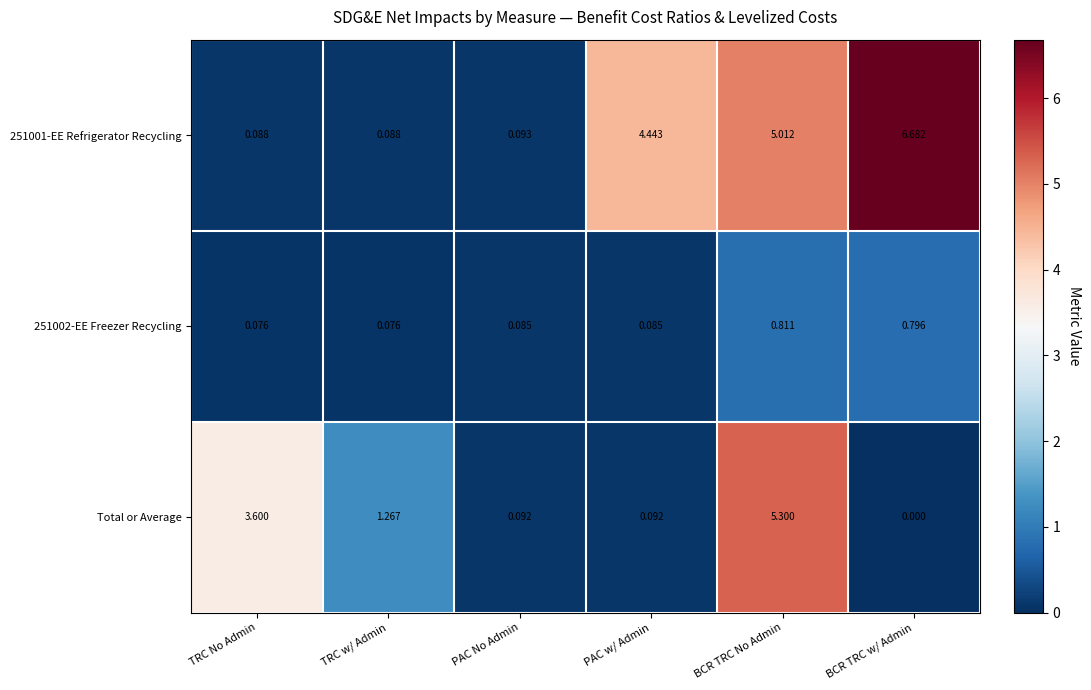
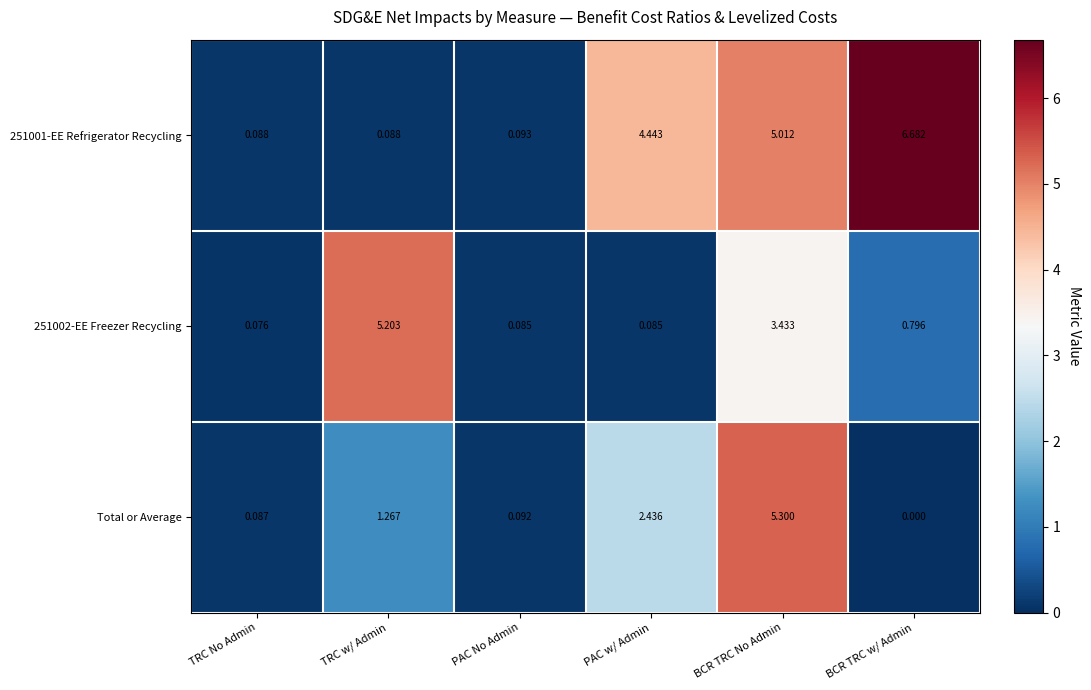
251002-EE Freezer Recycling, TRC w/ Admin: 0.076 -> 5.203
251002-EE Freezer Recycling, BCR TRC No Admin: 0.811 -> 3.433
Total or Average, TRC No Admin: 3.600 -> 0.087
Total or Average, PAC w/ Admin: 0.092 -> 2.436
